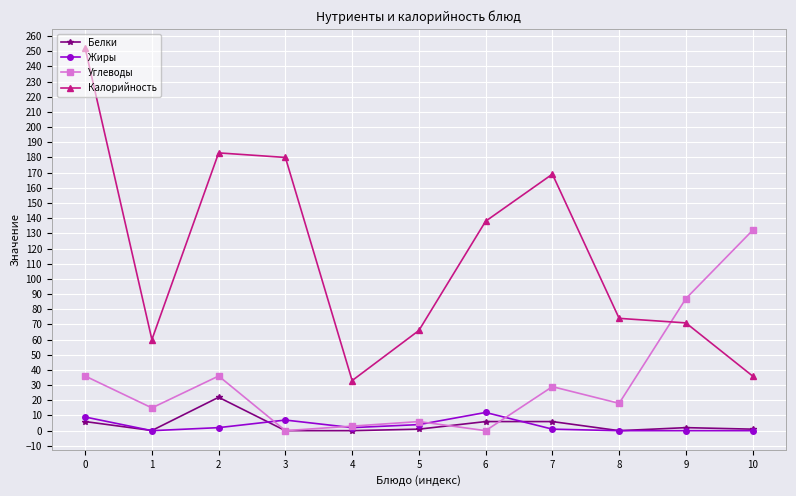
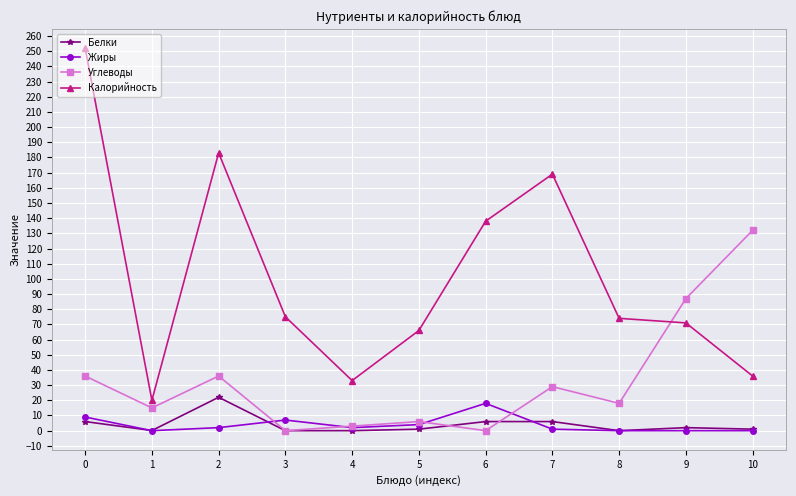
Калорийность, 1: 60 -> 20
Калорийность, 3: 180 -> 75
Жиры, 6: 12 -> 18
